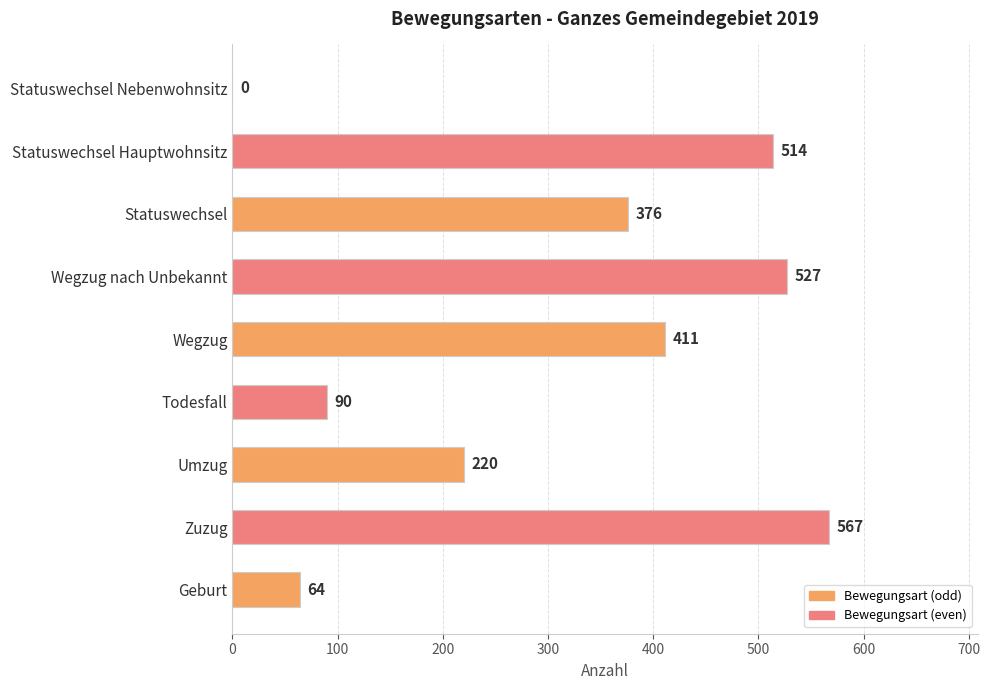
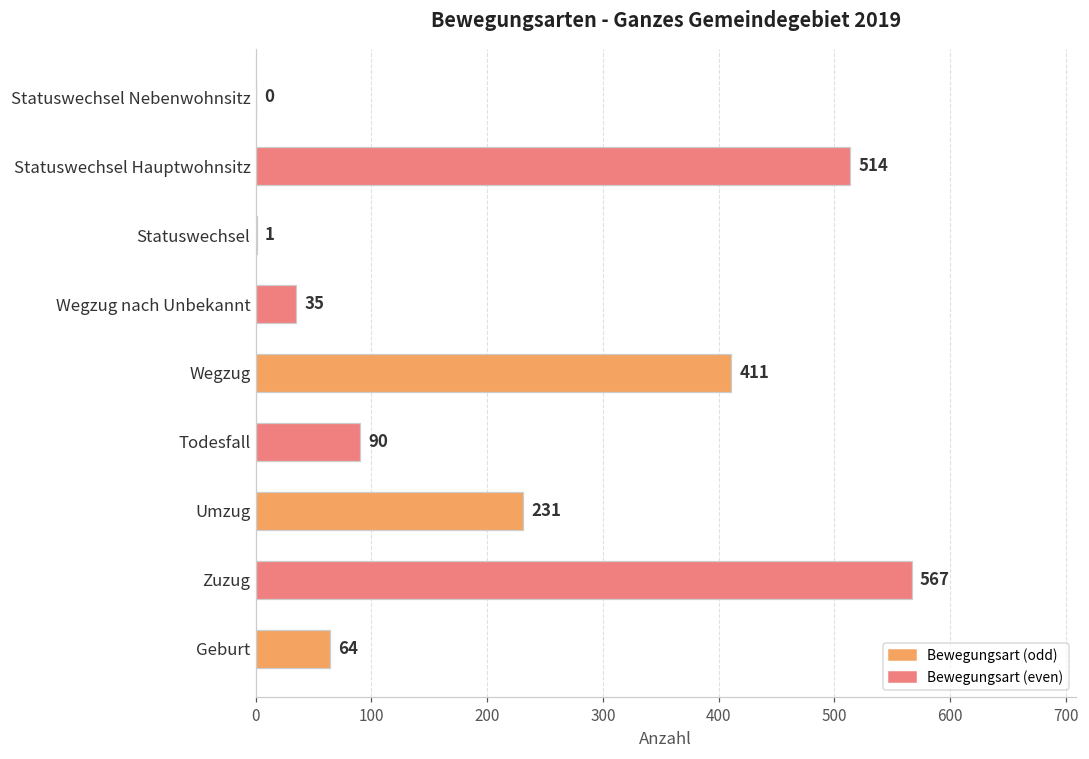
Statuswechsel: 376 -> 1
Wegzug nach Unbekannt: 527 -> 35
Umzug: 220 -> 231
